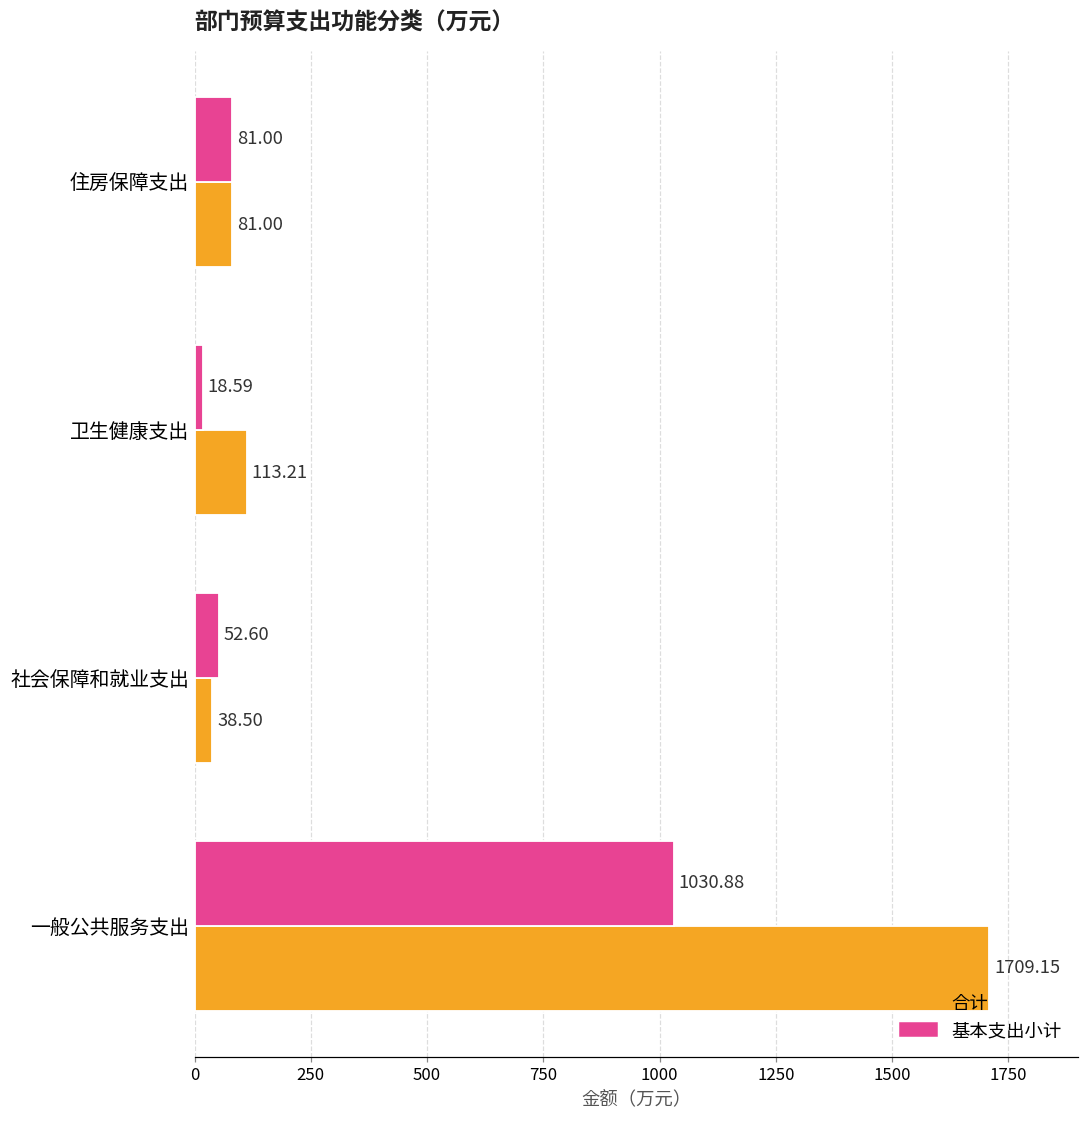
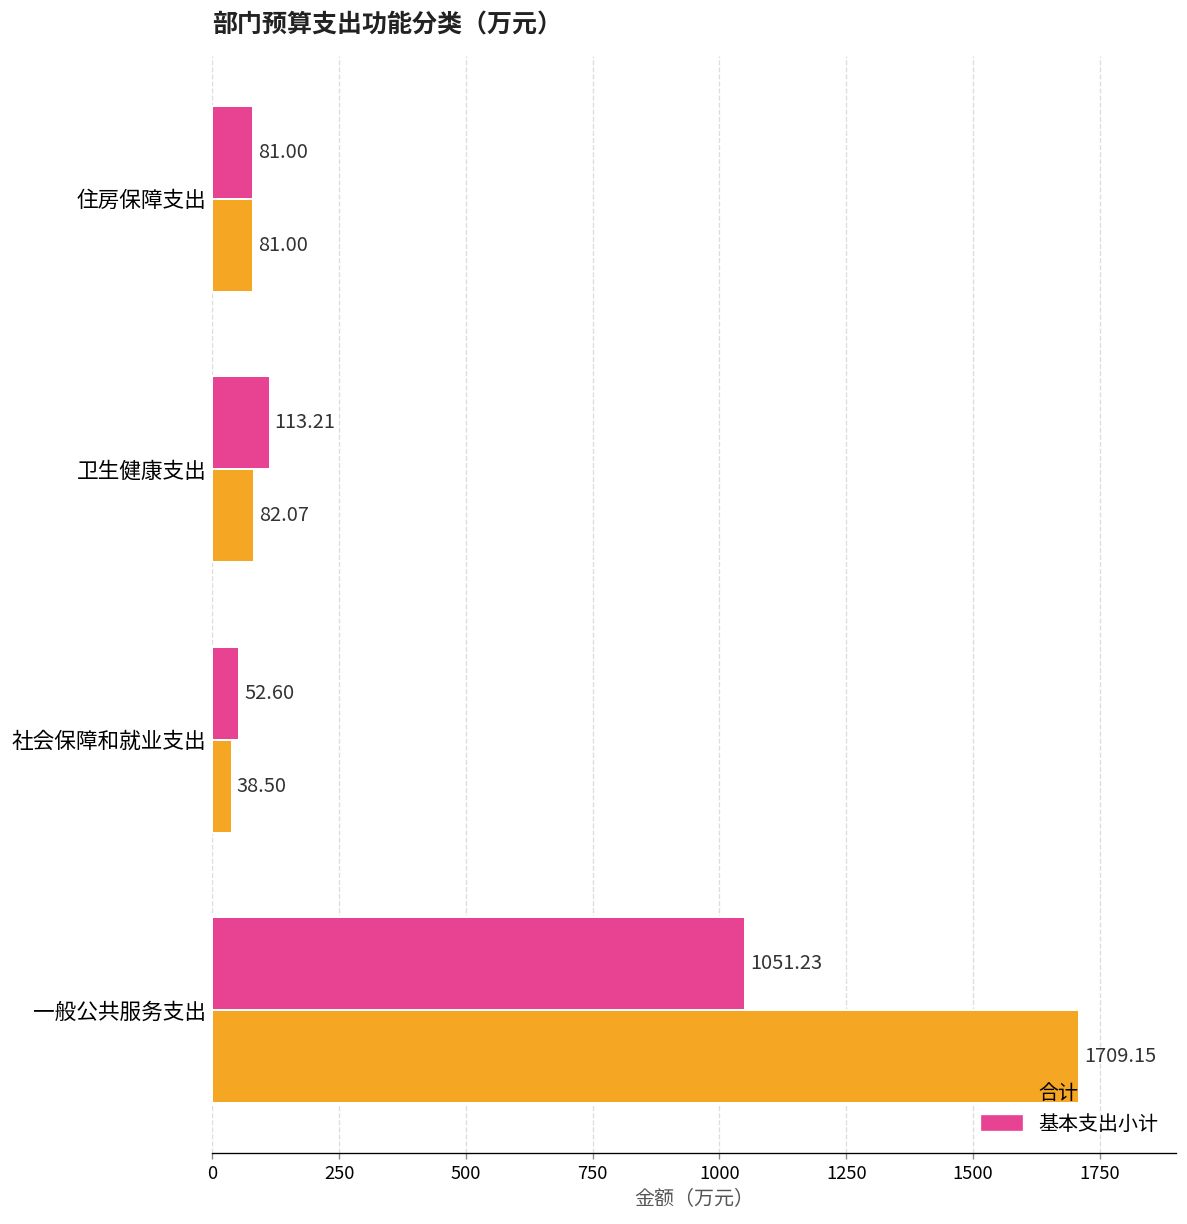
基本支出小计, 卫生健康支出: 18.59 -> 113.21
合计, 卫生健康支出: 113.21 -> 82.07
基本支出小计, 一般公共服务支出: 1030.88 -> 1051.23
